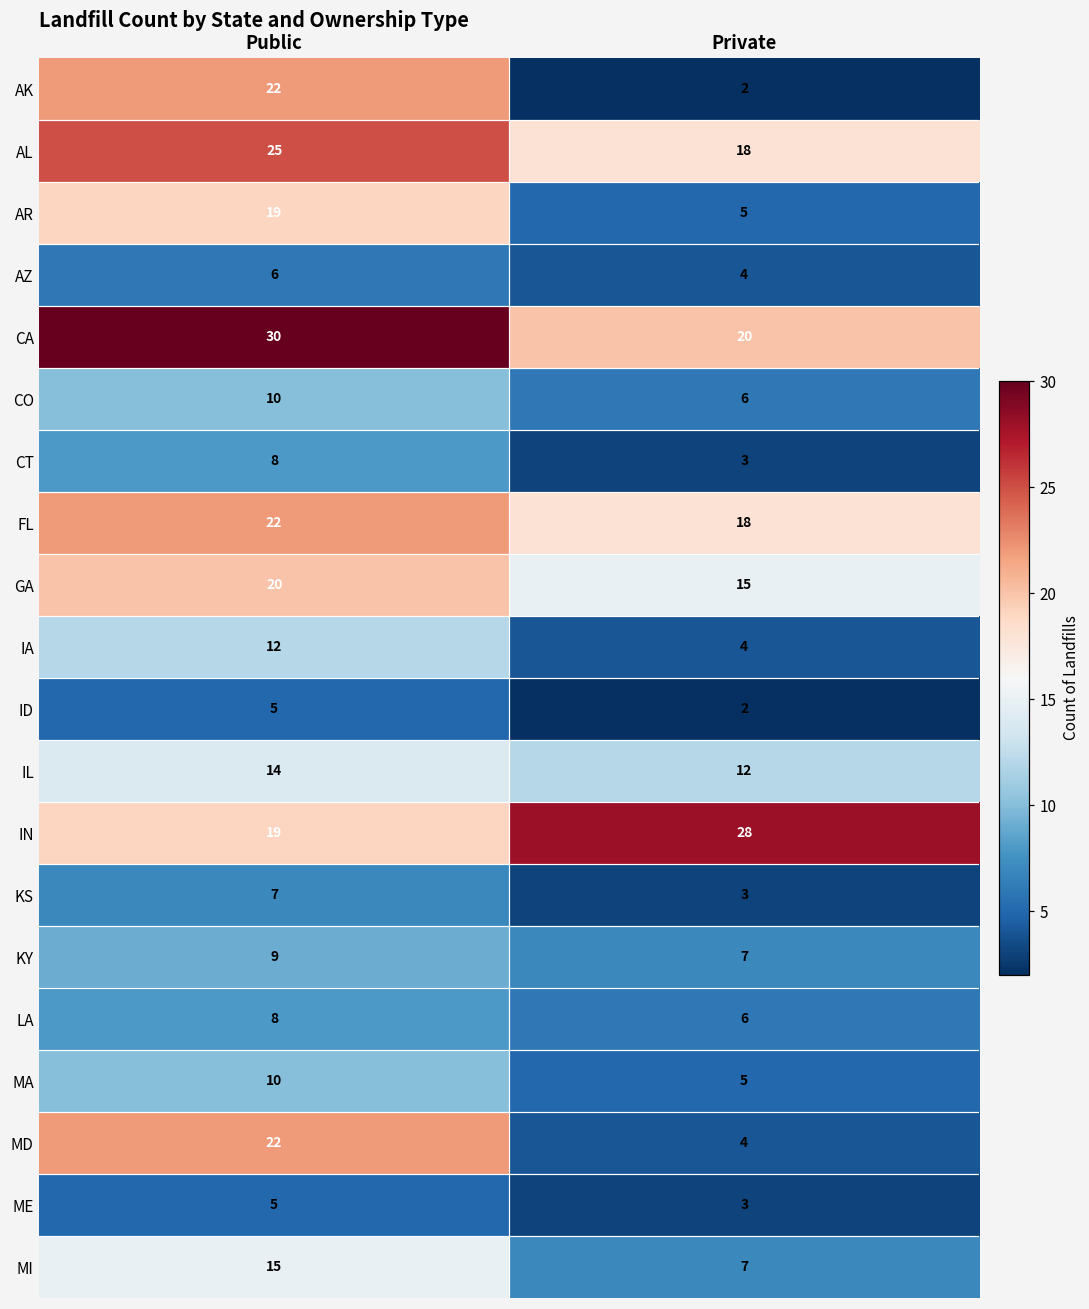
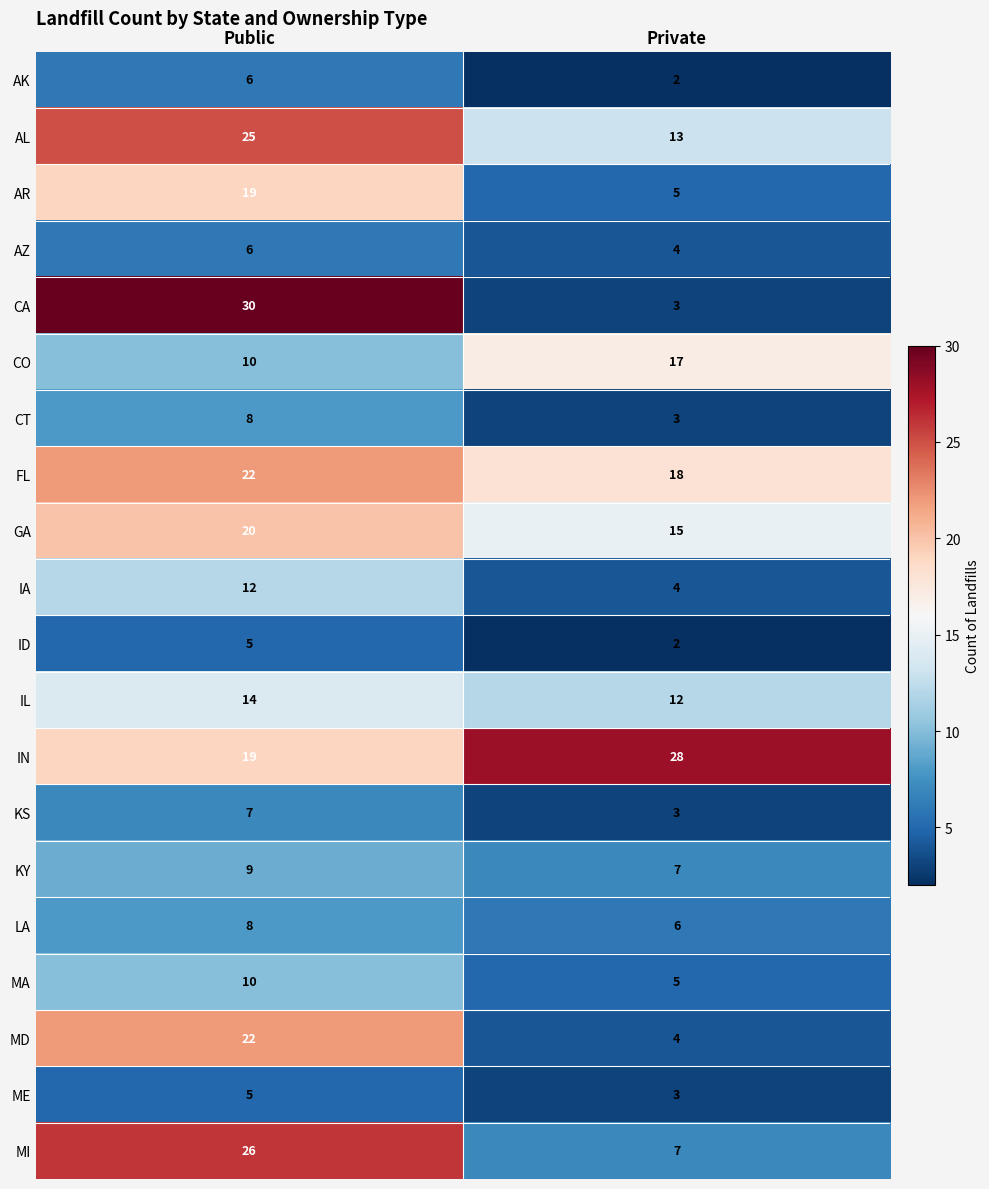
AK, Public: 22 -> 6
AL, Private: 18 -> 13
CA, Private: 20 -> 3
CO, Private: 6 -> 17
MI, Public: 15 -> 26
